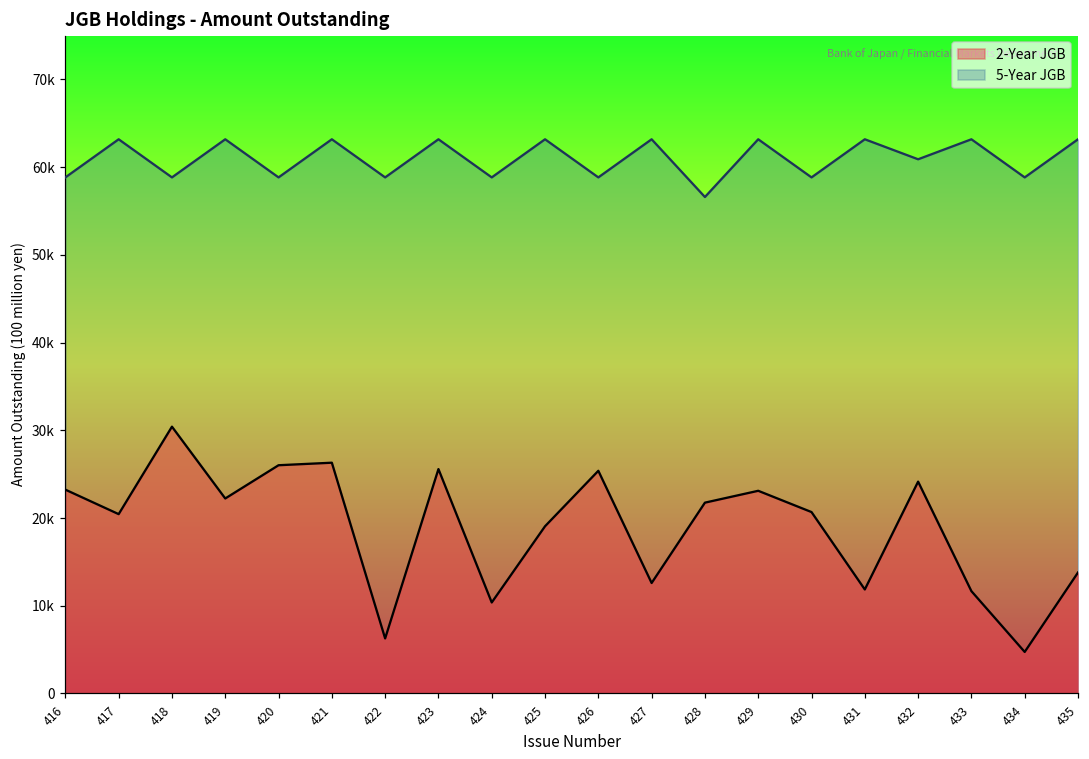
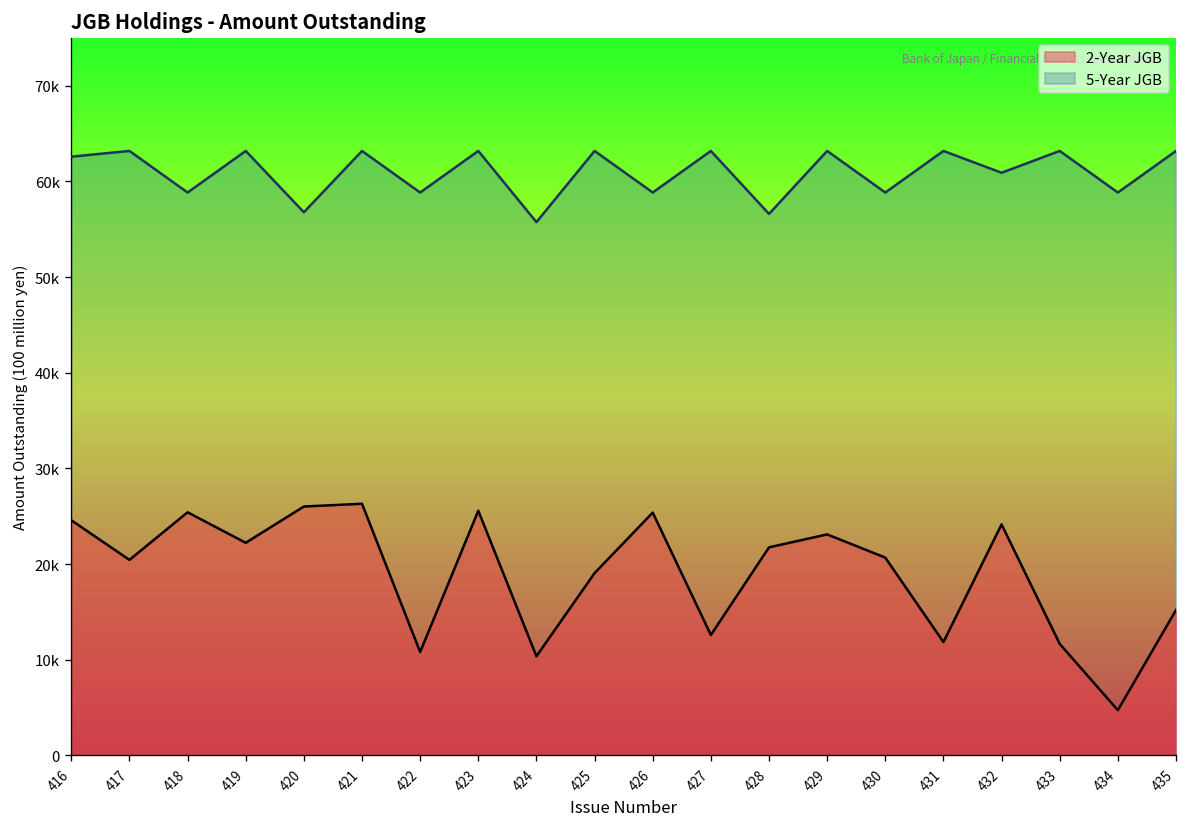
2-Year JGB, 416: 23000 -> 25000
5-Year JGB, 416: 59000 -> 63000
2-Year JGB, 418: 30000 -> 25000
5-Year JGB, 420: 59000 -> 57000
2-Year JGB, 422: 6000 -> 11000
5-Year JGB, 424: 59000 -> 56000
2-Year JGB, 435: 14000 -> 15000
